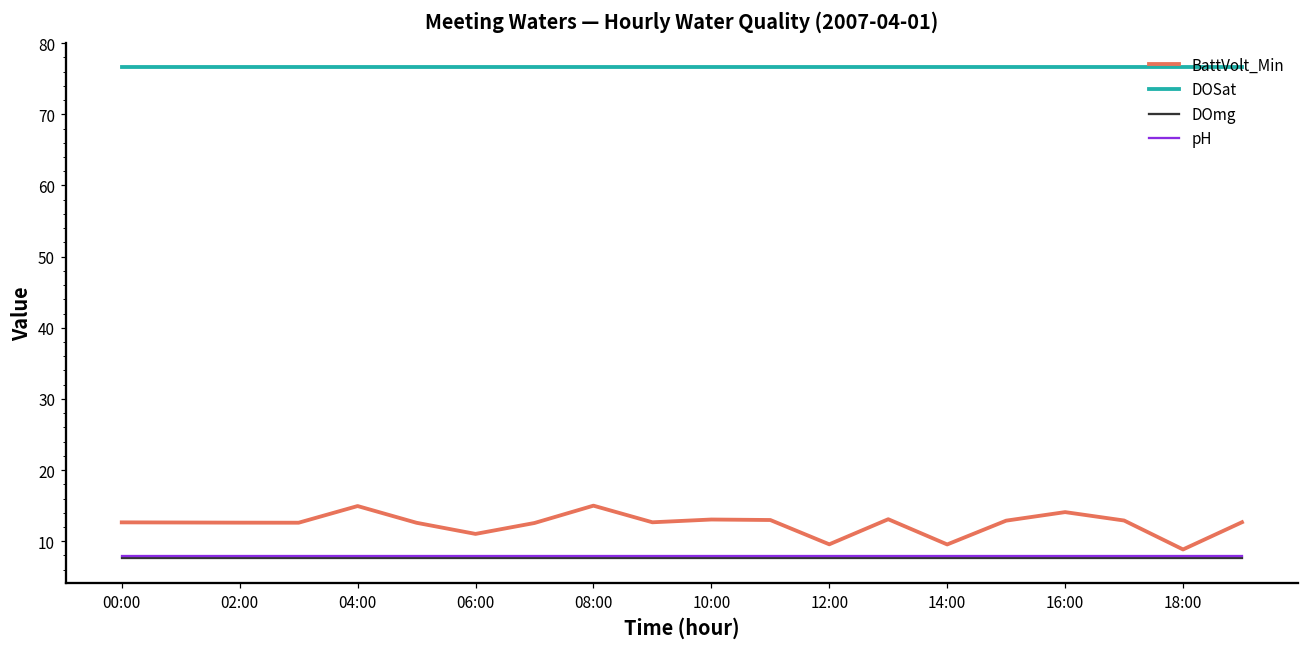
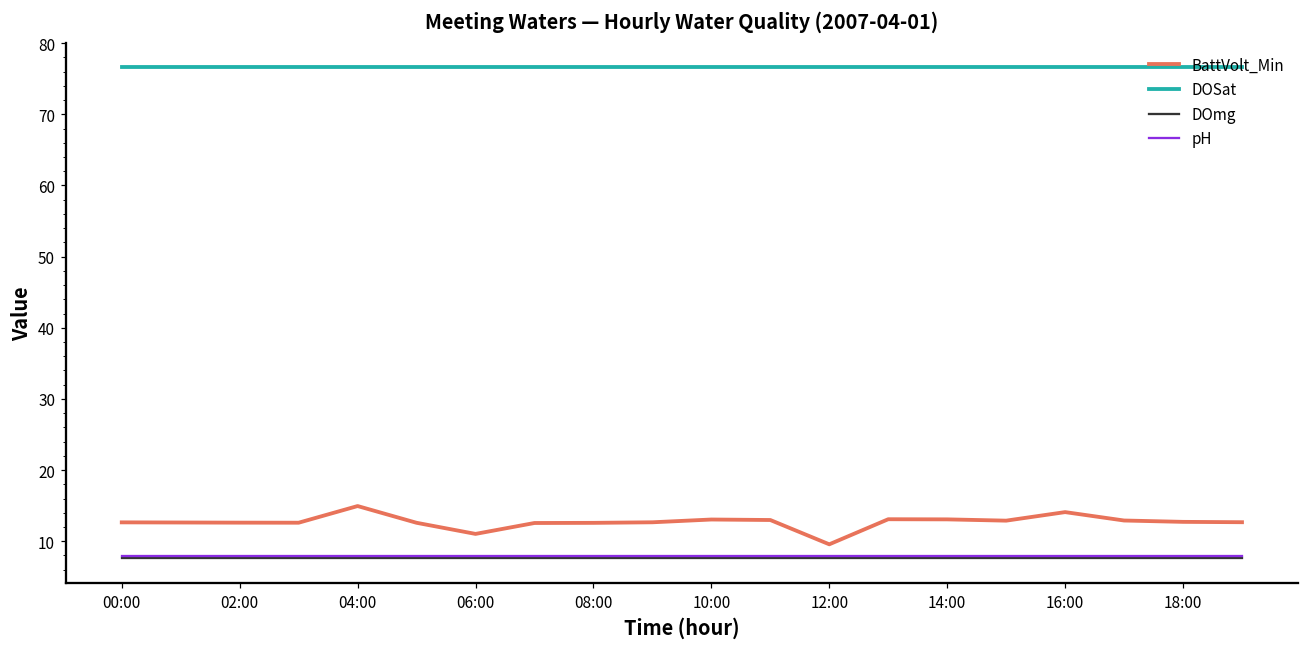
BattVolt_Min, 08:00: 15 -> 13
BattVolt_Min, 14:00: 10 -> 13
BattVolt_Min, 18:00: 9 -> 13
